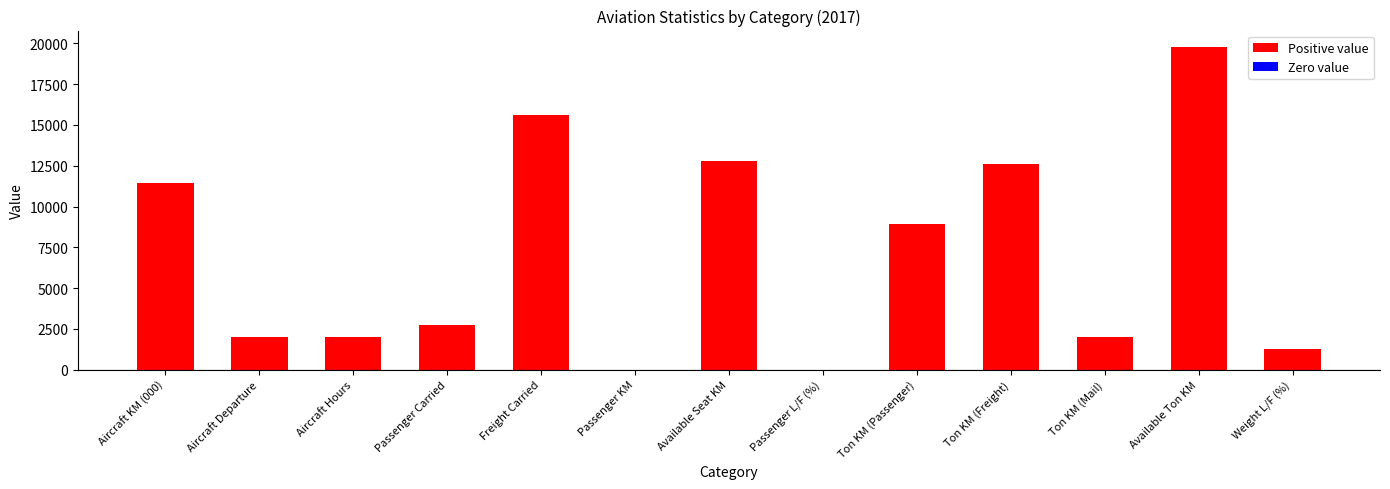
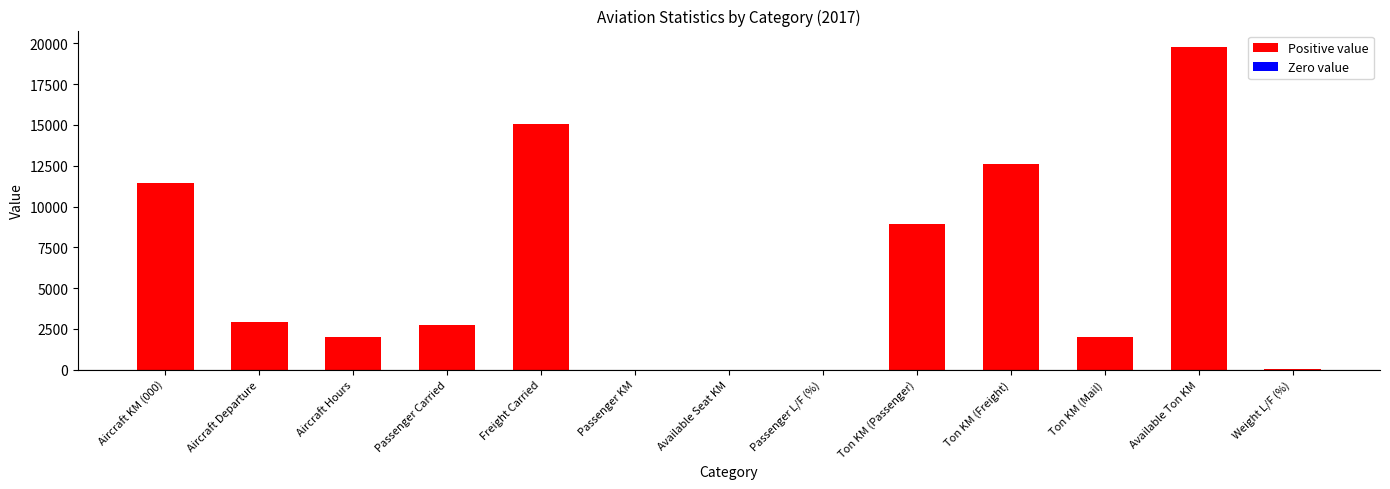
Aircraft Departure: 2000 -> 2900
Freight Carried: 15600 -> 15100
Available Seat KM: 12800 -> 0
Weight L/F (%): 1200 -> 0
